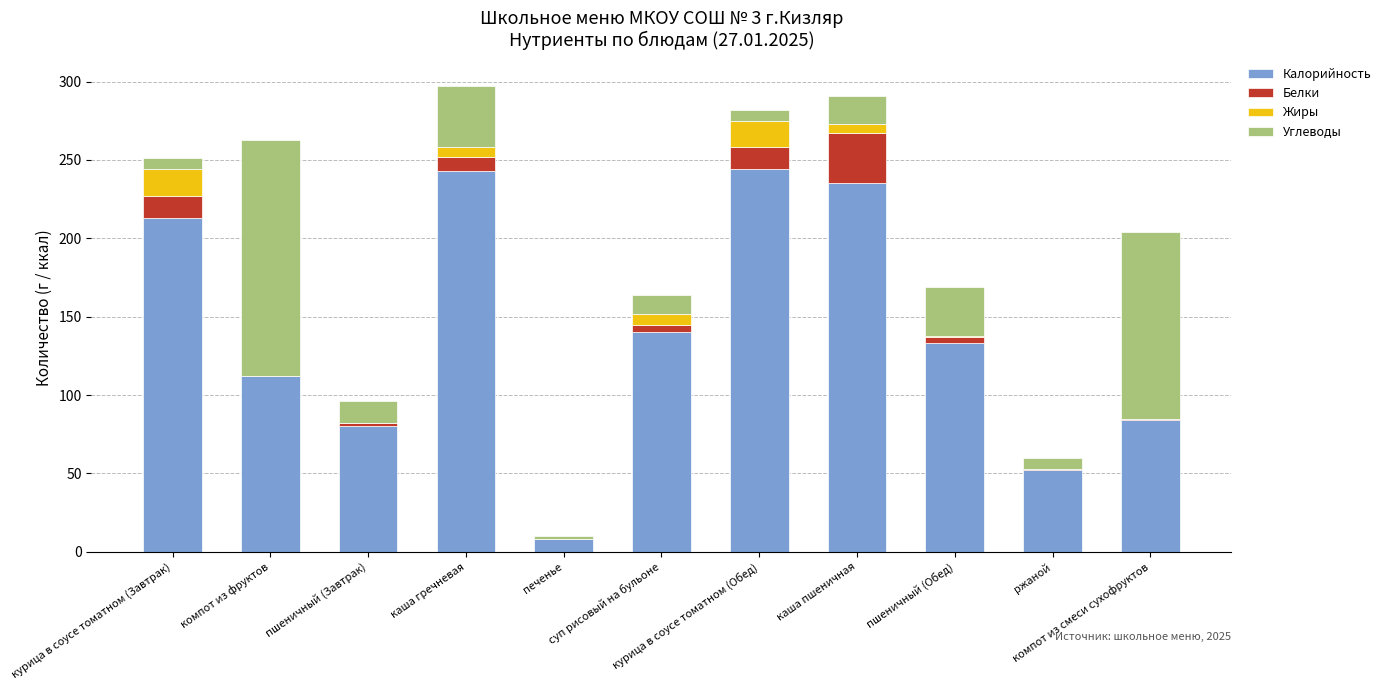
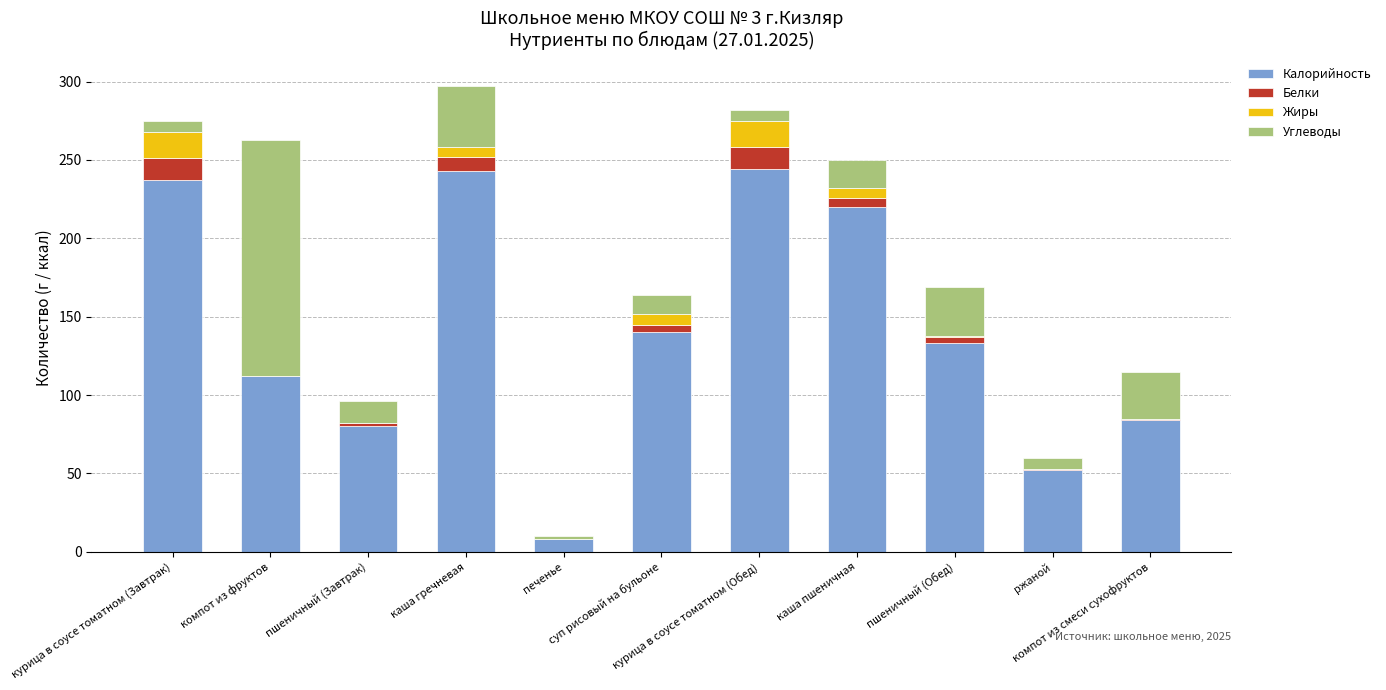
Калорийность, курица в соусе томатном (Завтрак): 213 -> 237
Калорийность, каша пшеничная: 235 -> 220
Белки, каша пшеничная: 32 -> 6
Углеводы, компот из смеси сухофруктов: 119 -> 30
